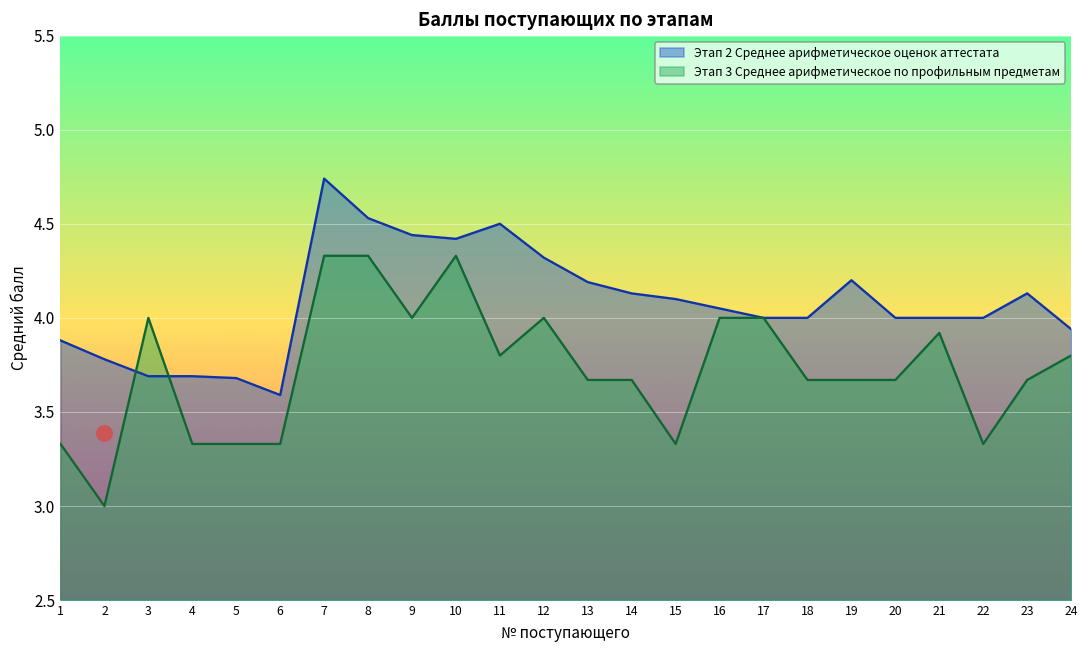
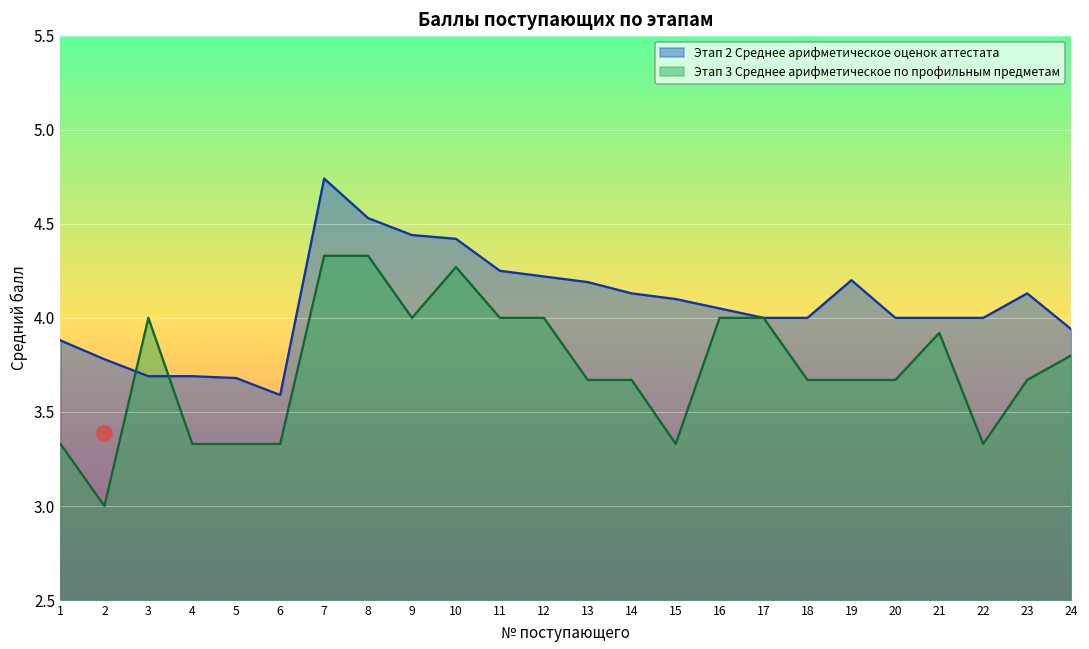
Этап 3 Среднее арифметическое по профильным предметам, 10: 4.33 -> 4.27
Этап 2 Среднее арифметическое оценок аттестата, 11: 4.50 -> 4.25
Этап 3 Среднее арифметическое по профильным предметам, 11: 3.8 -> 4.0
Этап 2 Среднее арифметическое оценок аттестата, 12: 4.32 -> 4.22
